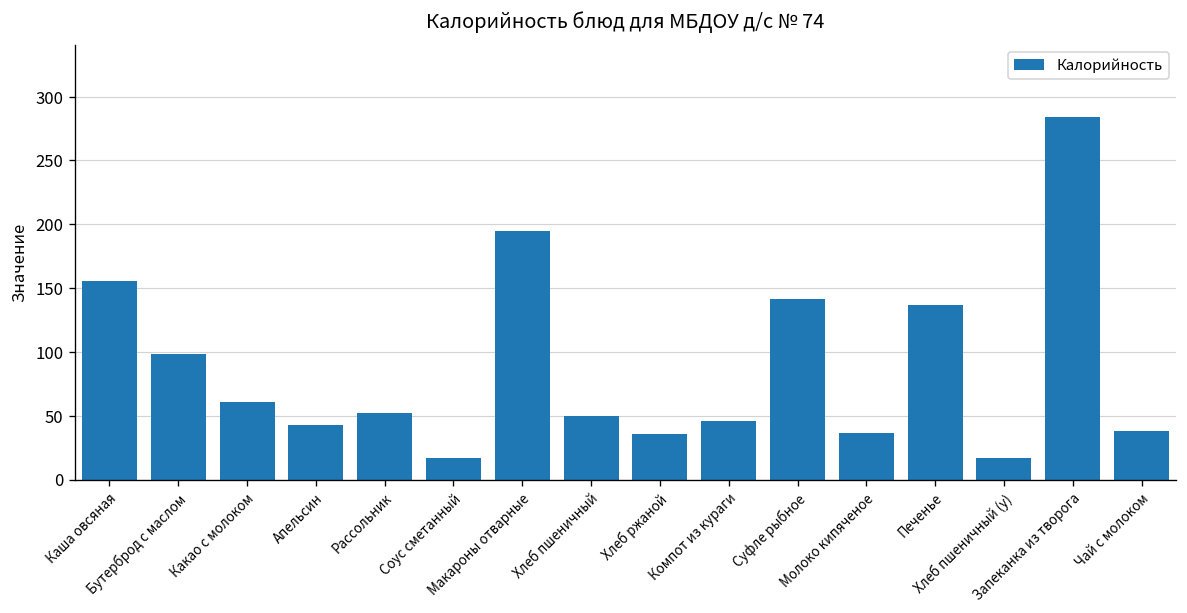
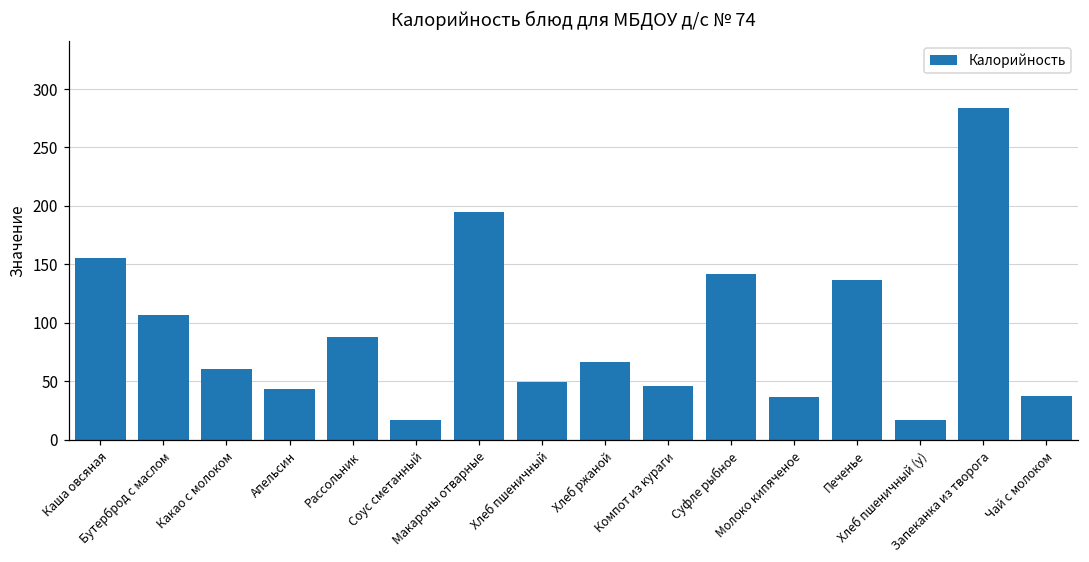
Бутерброд с маслом: 99 -> 106
Рассольник: 52 -> 88
Хлеб ржаной: 36 -> 66
